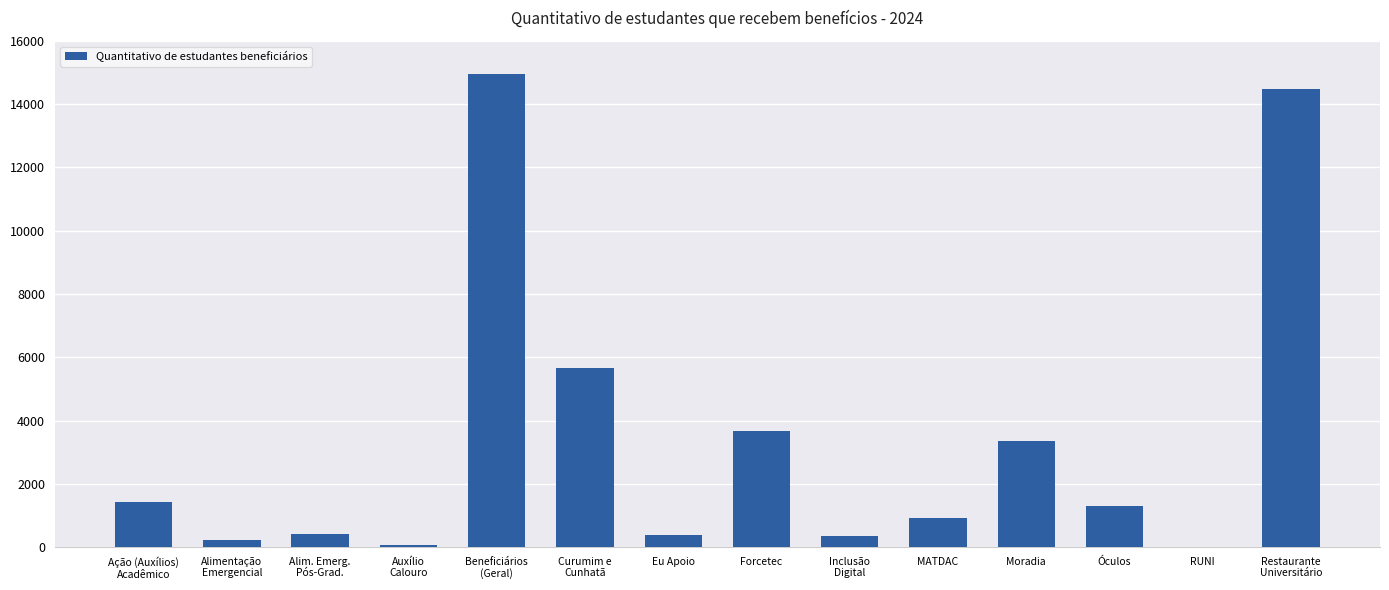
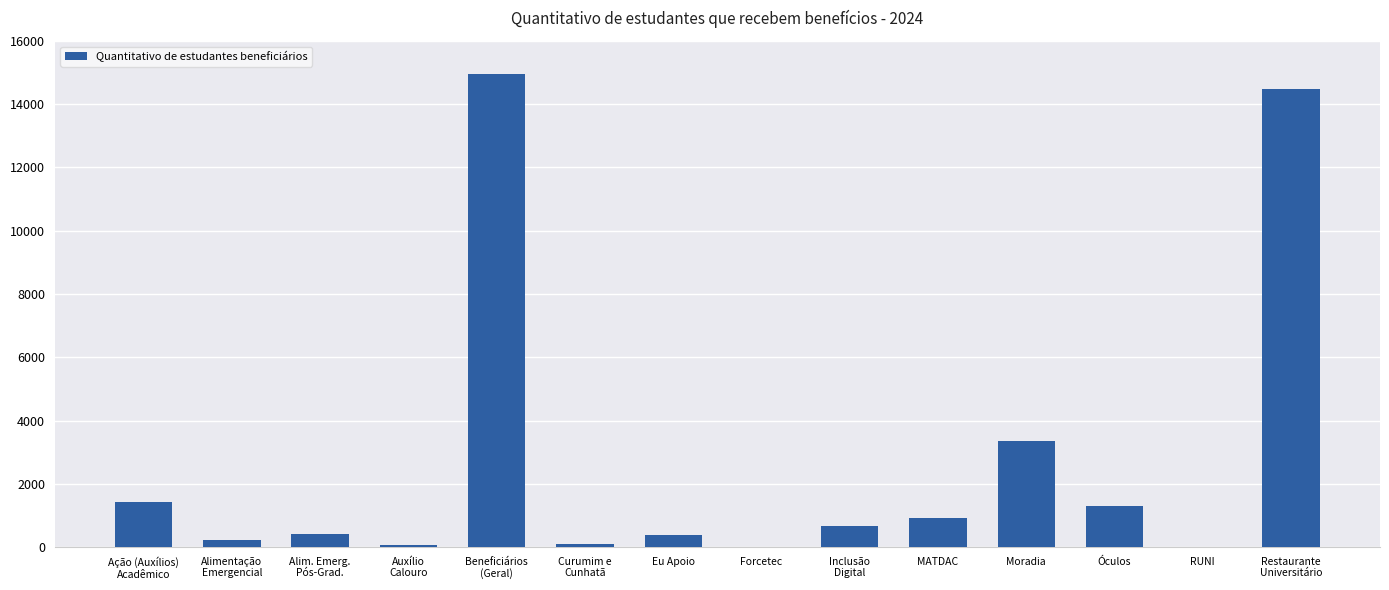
Curumim e Cunhatã: 5700 -> 100
Forcetec: 3700 -> 0
Inclusão Digital: 400 -> 700
